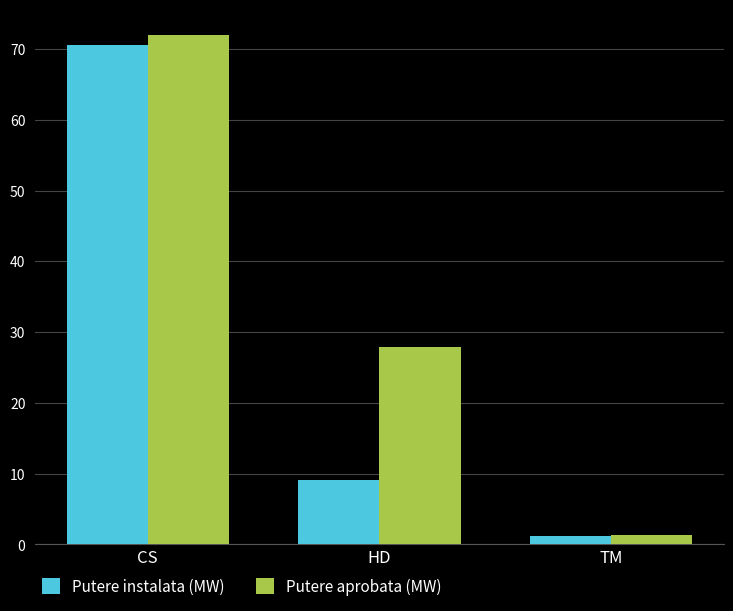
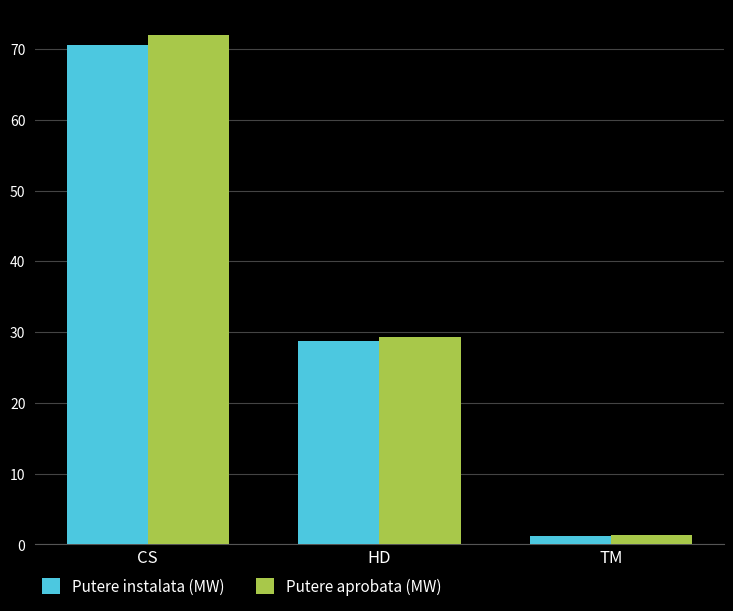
Putere instalata (MW), HD: 9 -> 29
Putere aprobata (MW), HD: 28 -> 29
